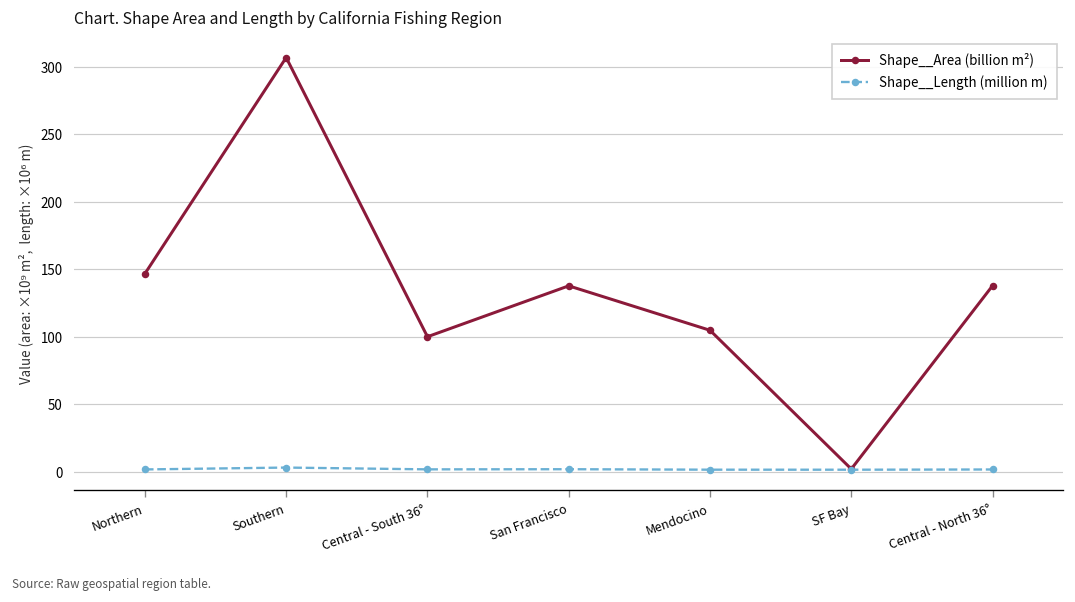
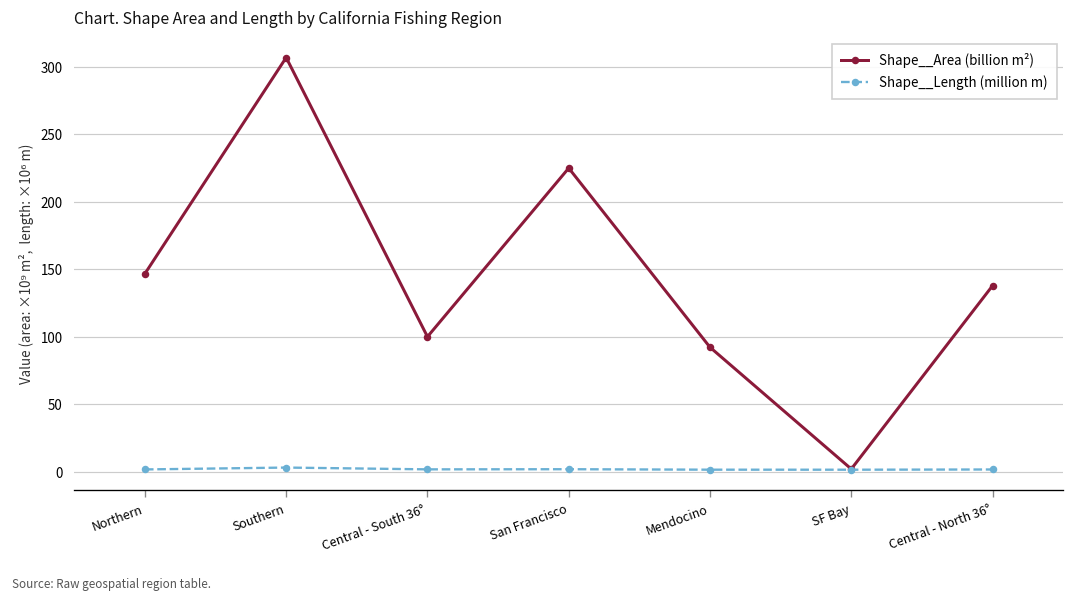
Shape__Area (billion m²), San Francisco: 138 -> 225
Shape__Area (billion m²), Mendocino: 105 -> 92
